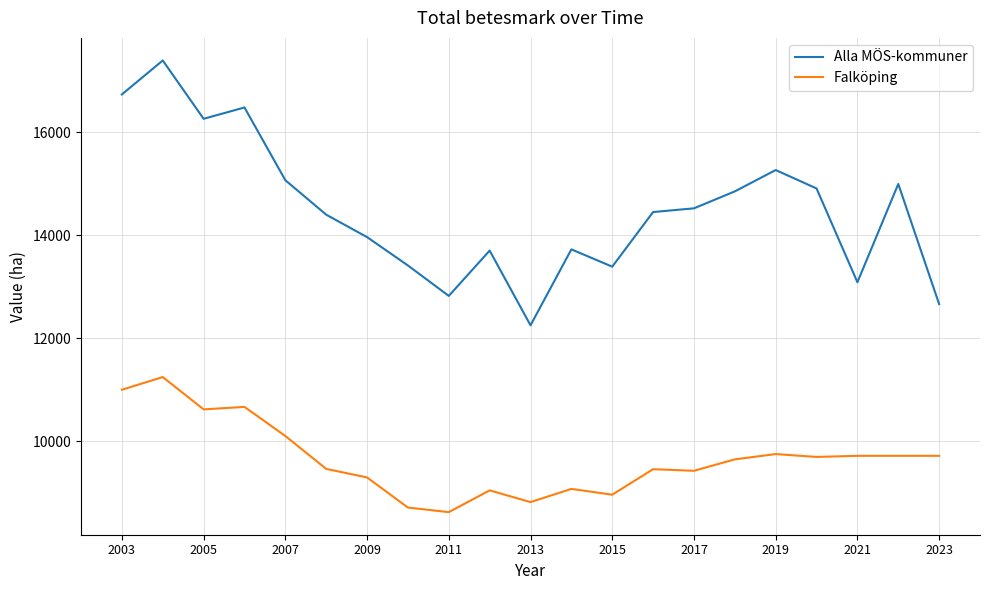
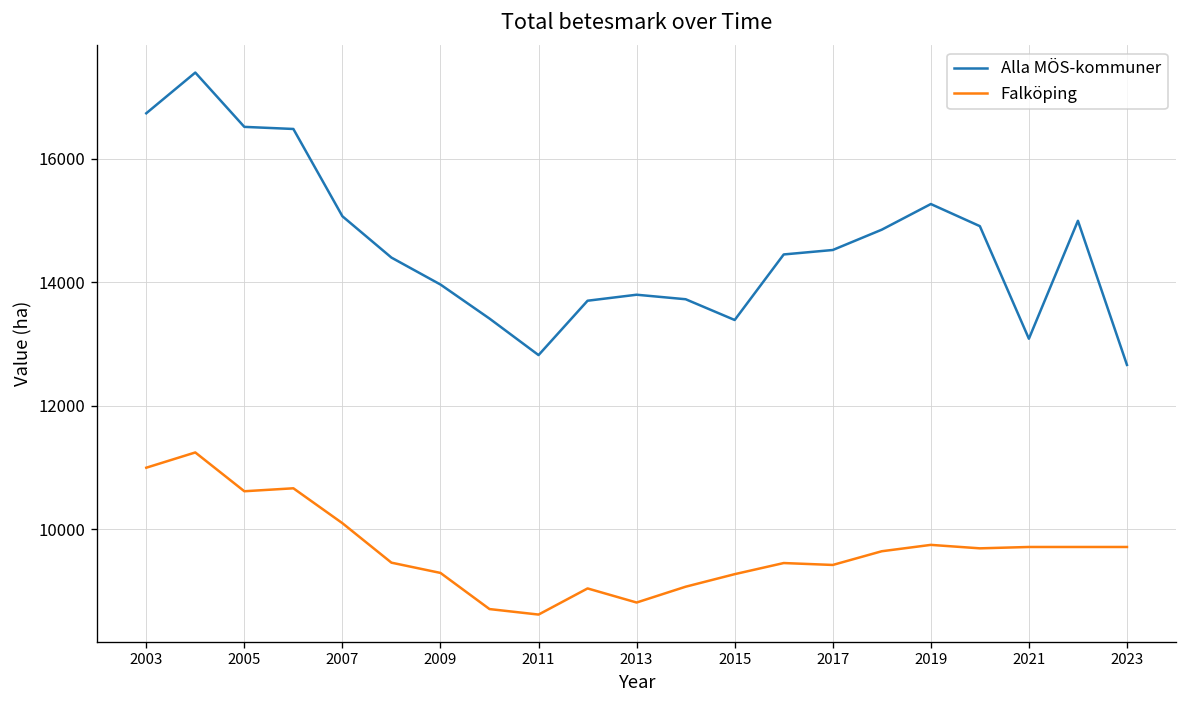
Alla MÖS-kommuner, 2005: 16300 -> 16500
Alla MÖS-kommuner, 2013: 12300 -> 13800
Falköping, 2015: 9000 -> 9300
